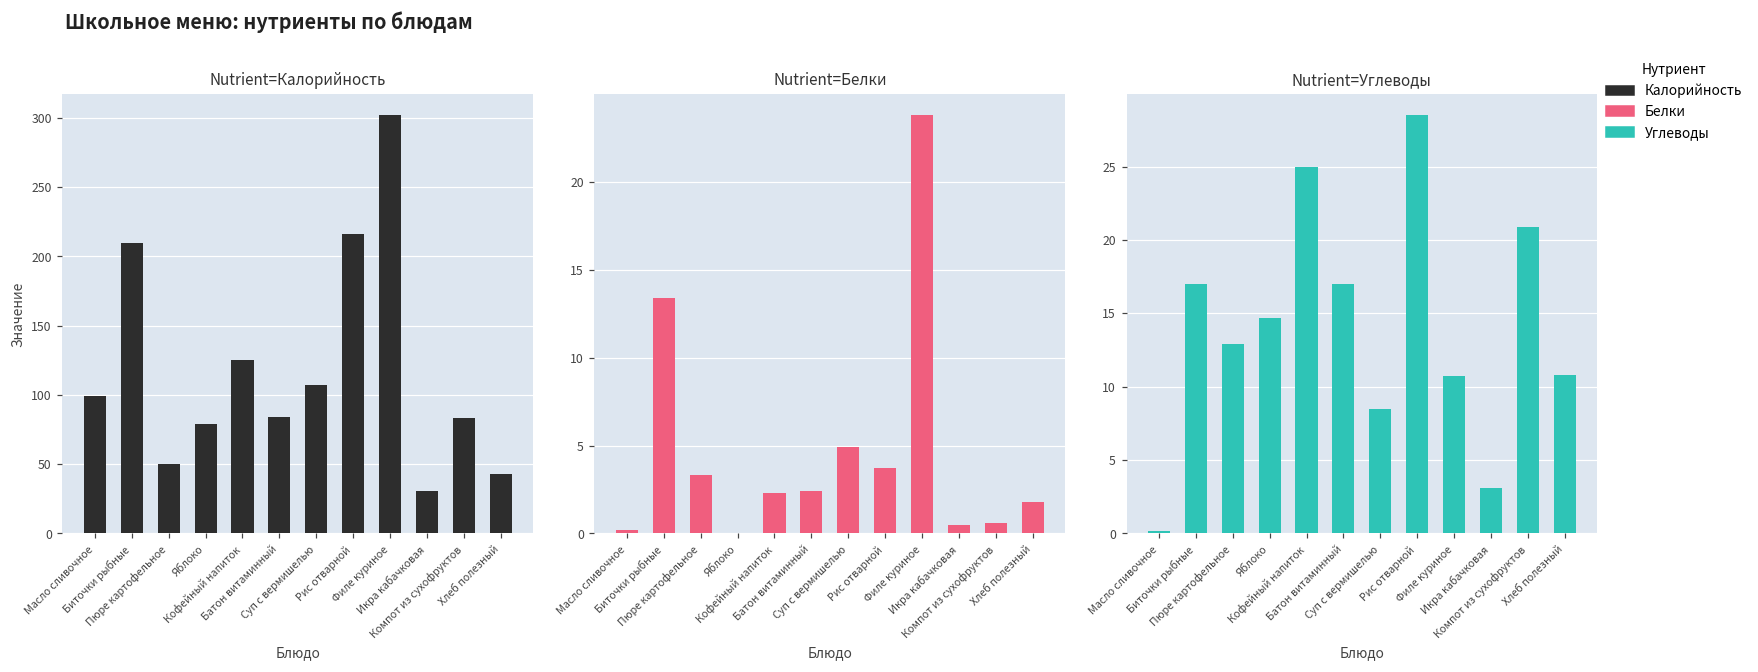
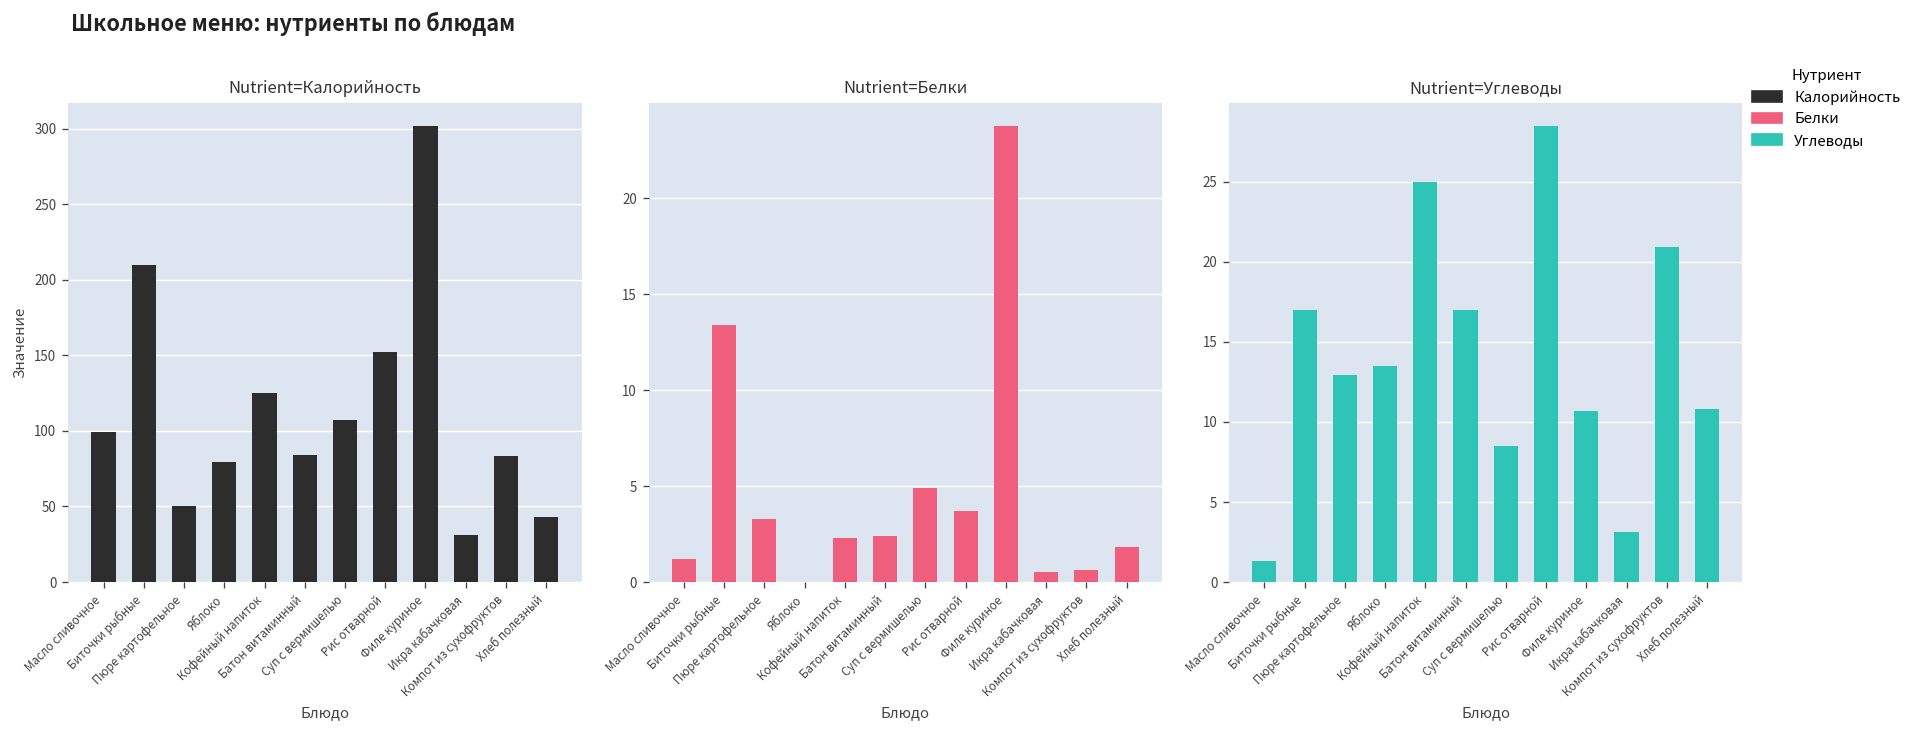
Nutrient=Калорийность, Рис отварной: 216 -> 152
Nutrient=Белки, Масло сливочное: 0.2 -> 1.2
Nutrient=Углеводы, Масло сливочное: 0.2 -> 1.3
Nutrient=Углеводы, Яблоко: 14.7 -> 13.5
